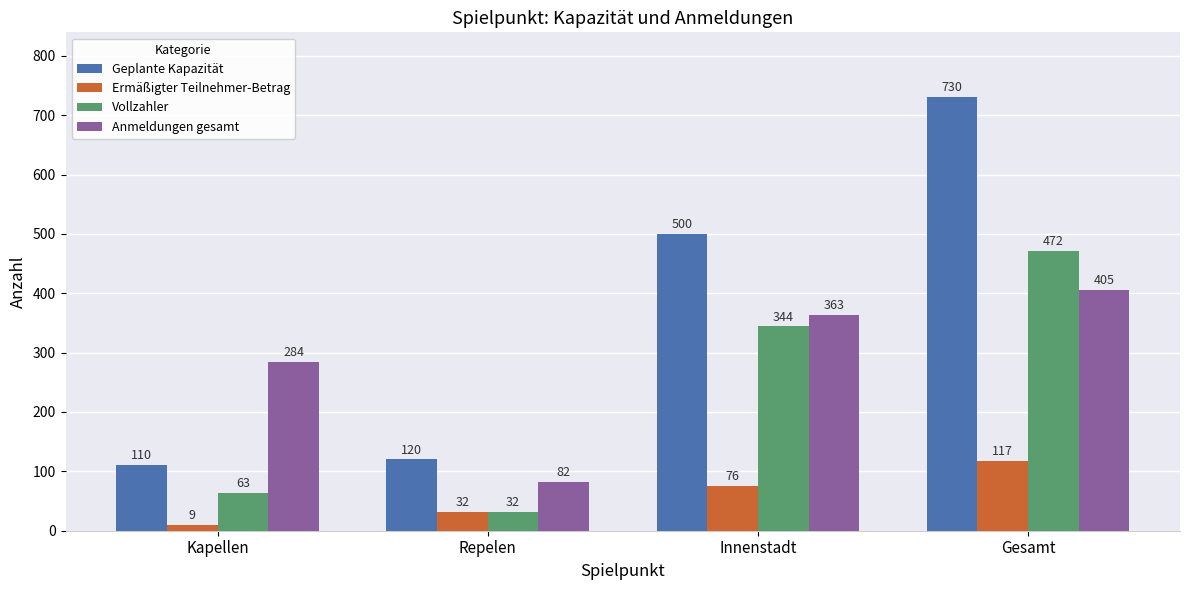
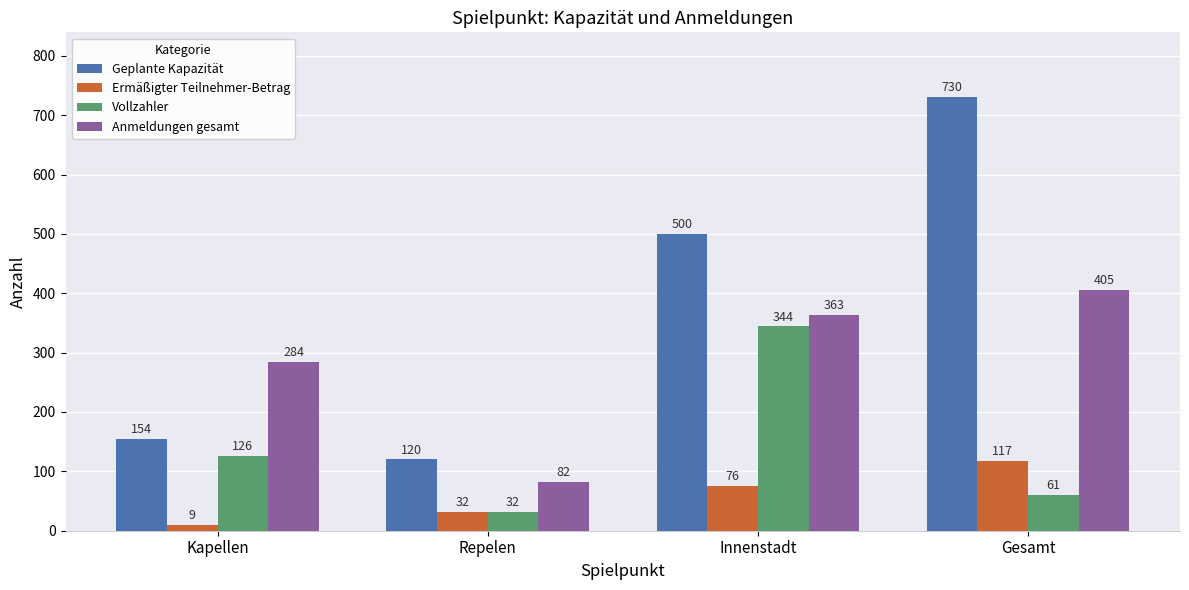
Geplante Kapazität, Kapellen: 110 -> 154
Vollzahler, Kapellen: 63 -> 126
Vollzahler, Gesamt: 472 -> 61
